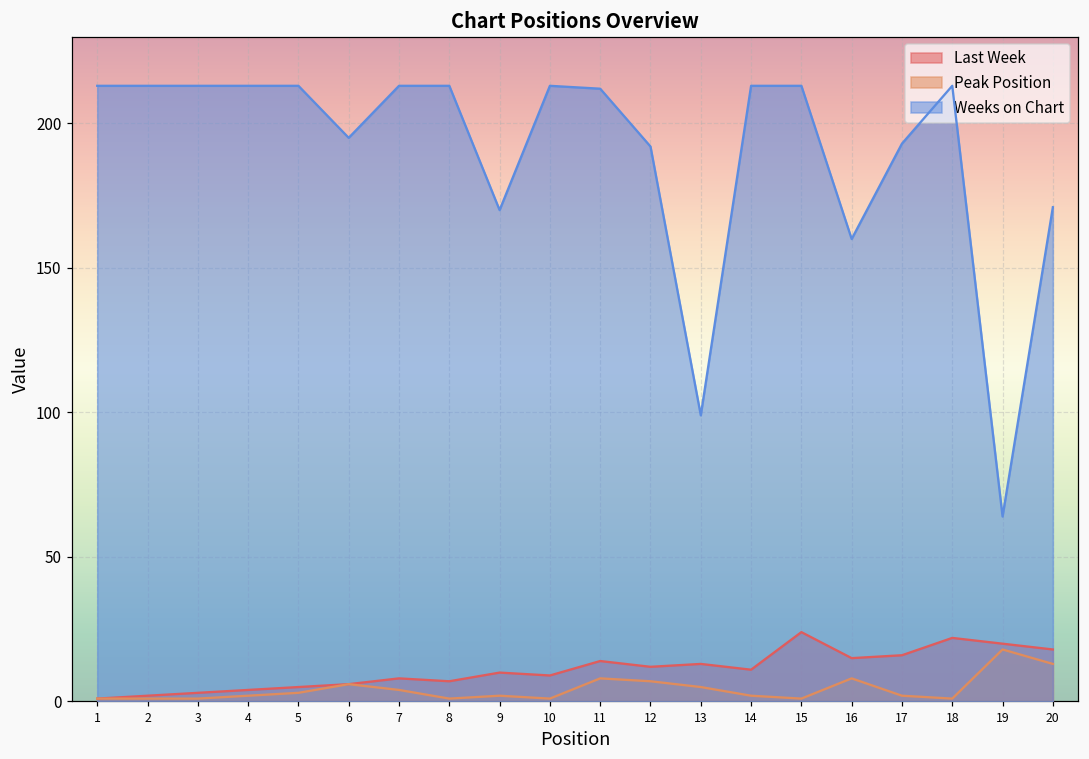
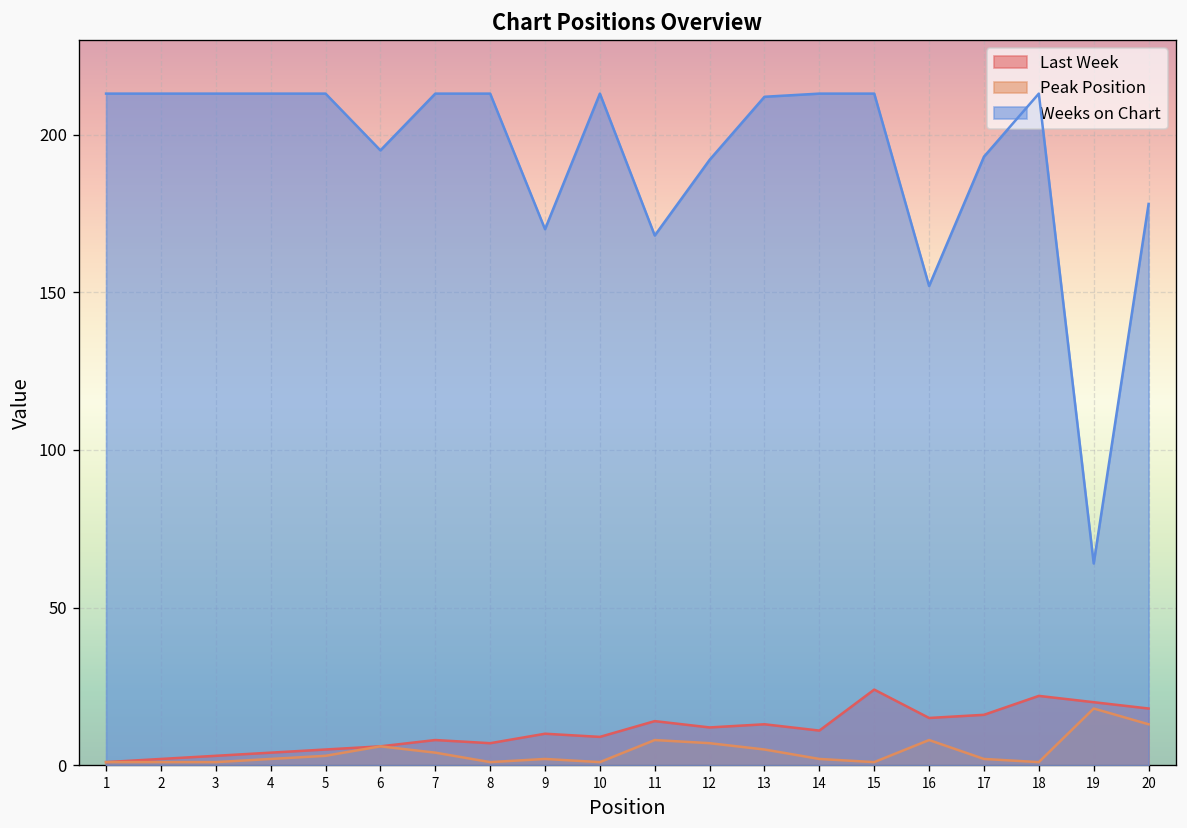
Weeks on Chart, 11: 212 -> 168
Weeks on Chart, 13: 99 -> 212
Weeks on Chart, 16: 160 -> 152
Weeks on Chart, 20: 171 -> 178
